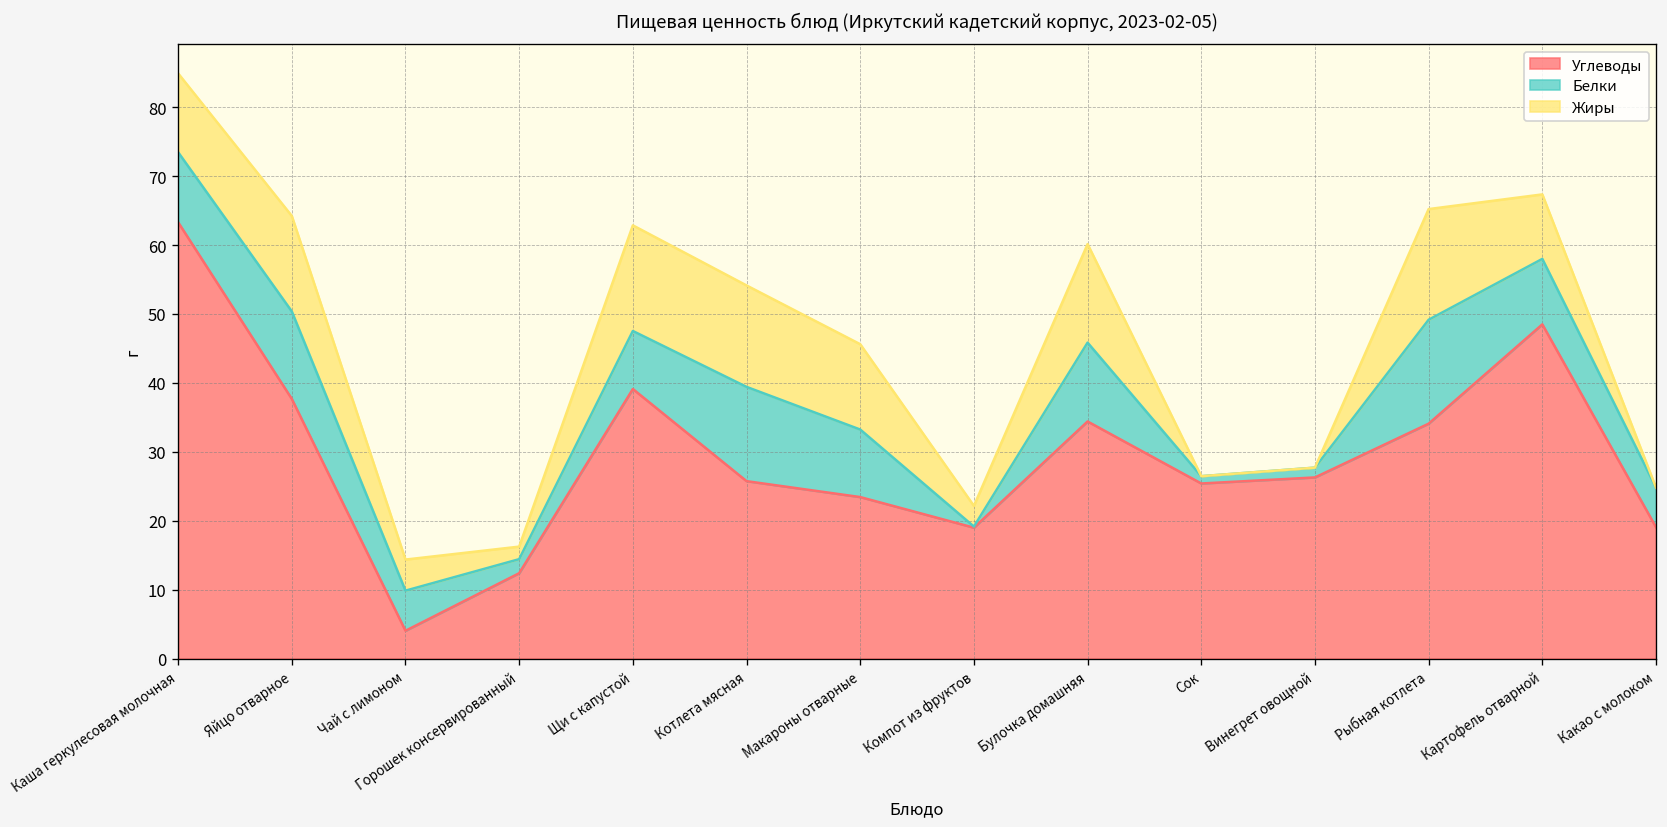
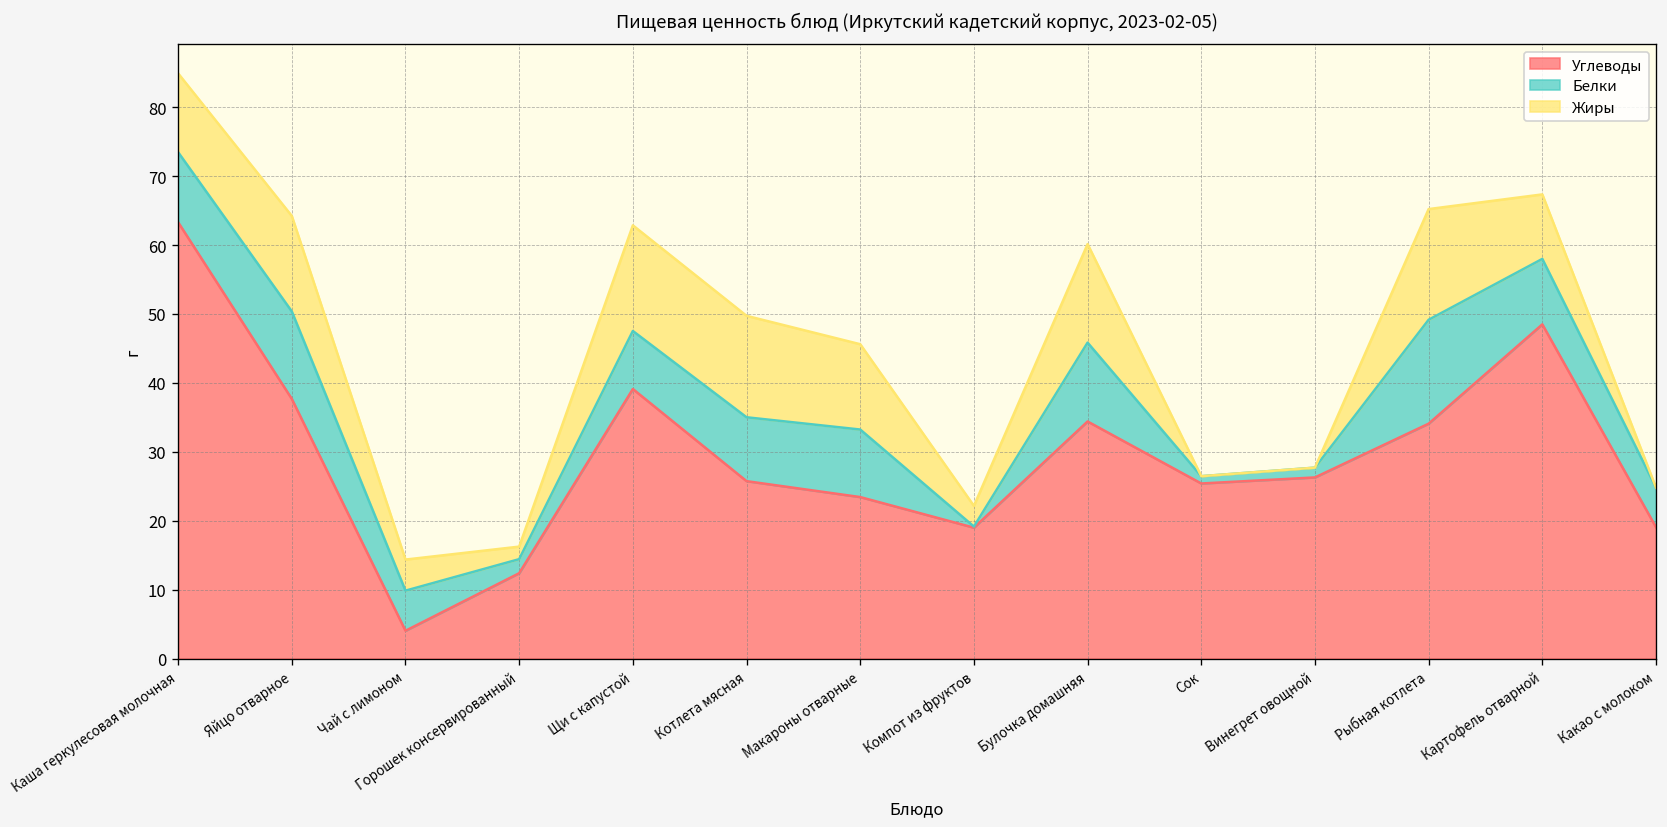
Белки, Котлета мясная: 14 -> 9
